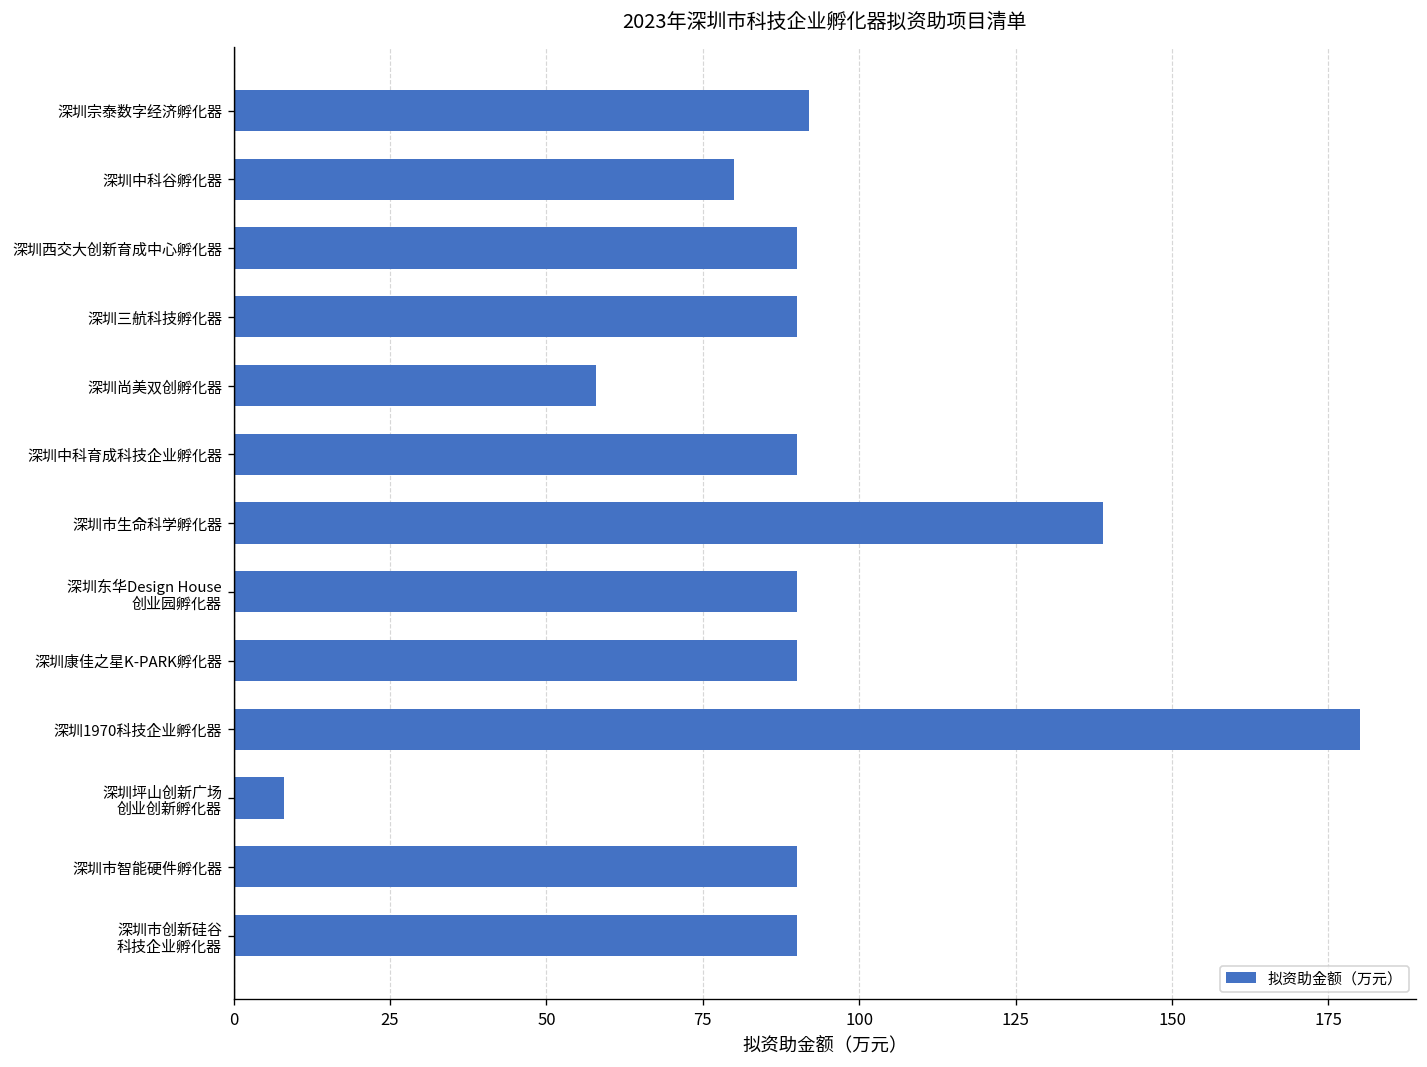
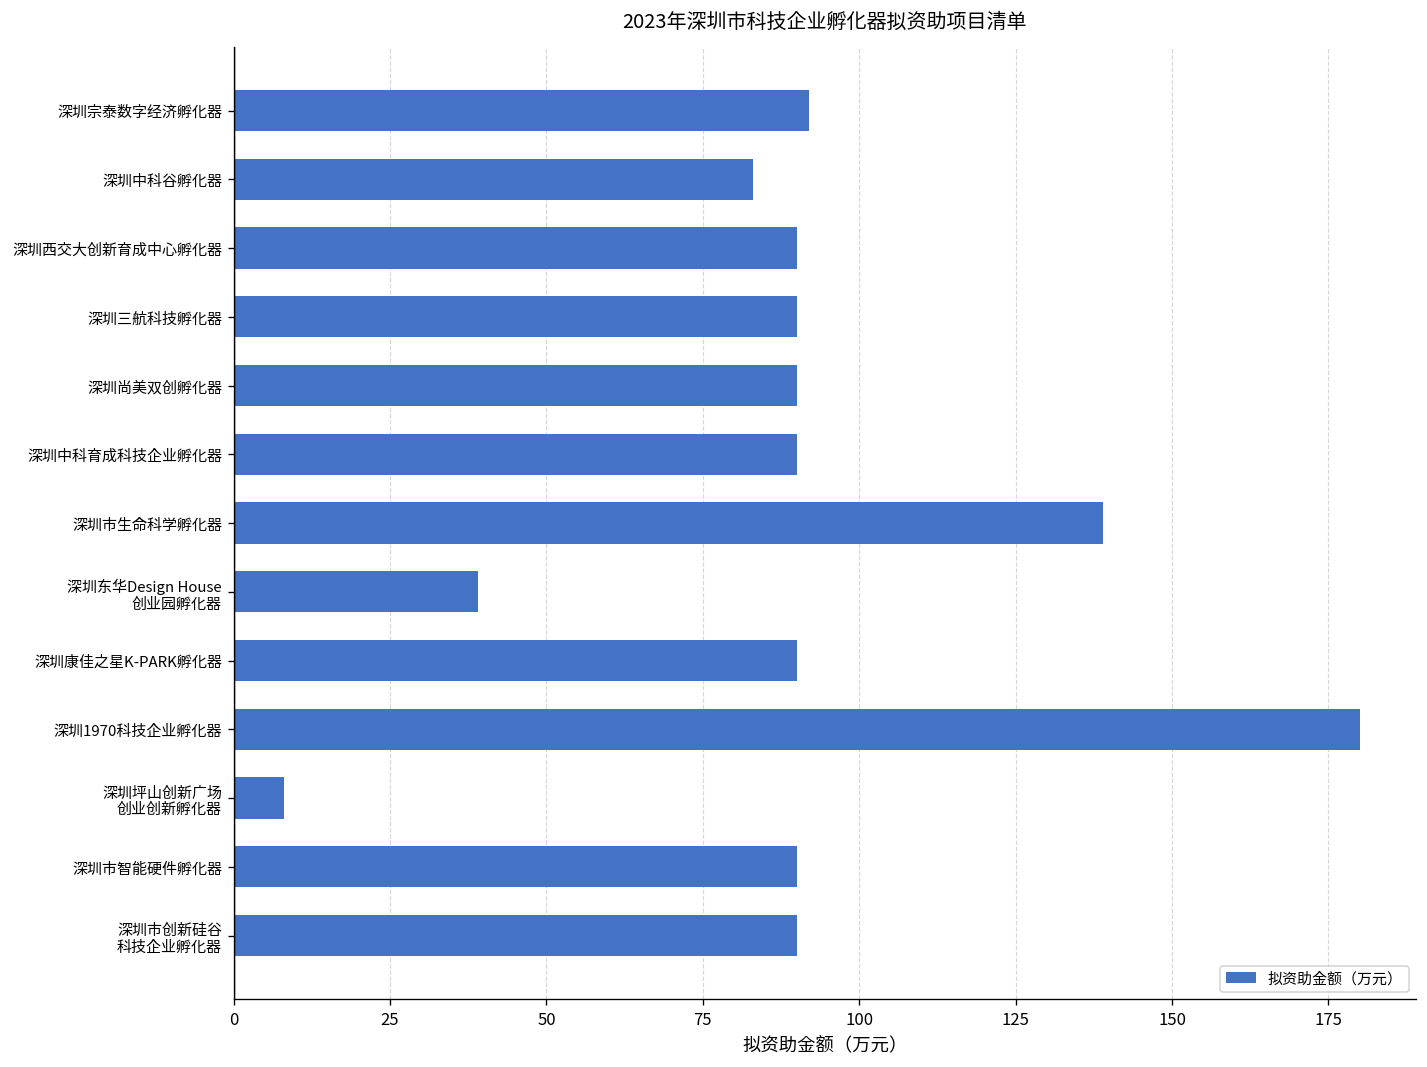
深圳中科谷孵化器: 80 -> 83
深圳尚美双创孵化器: 58 -> 90
深圳东华Design House 创业园孵化器: 90 -> 39
